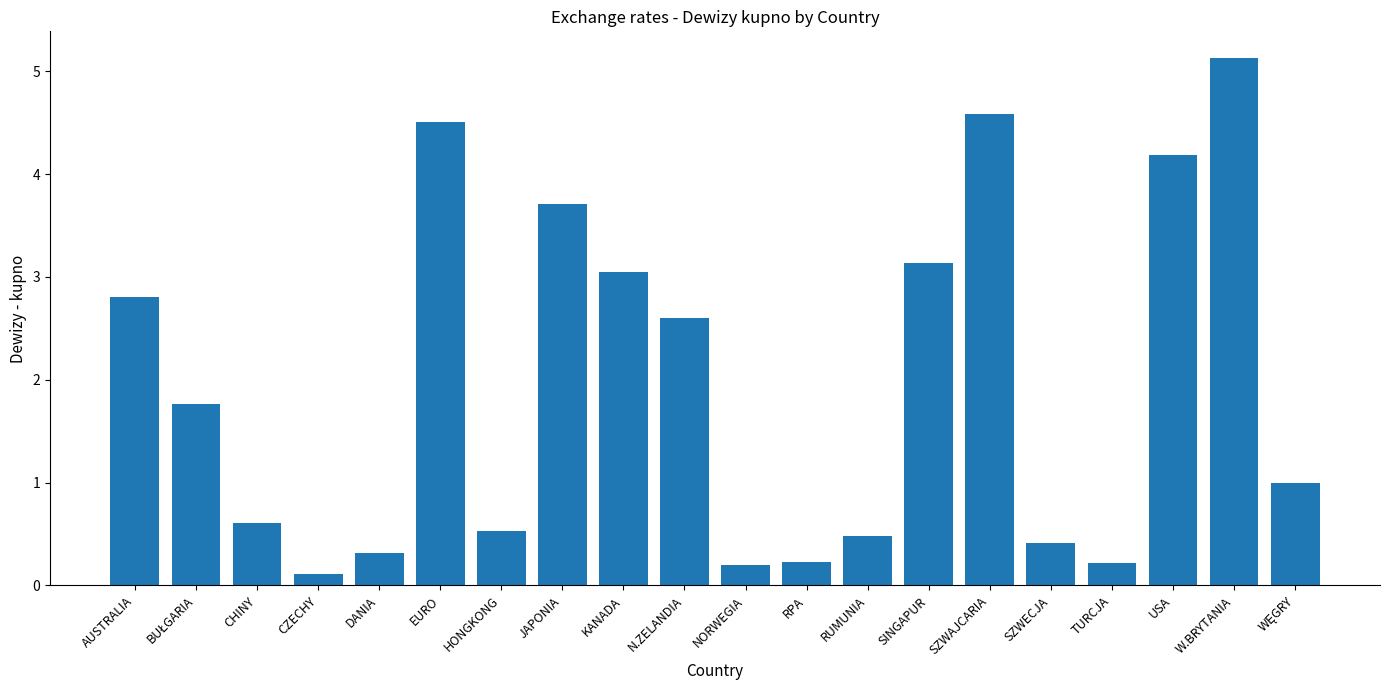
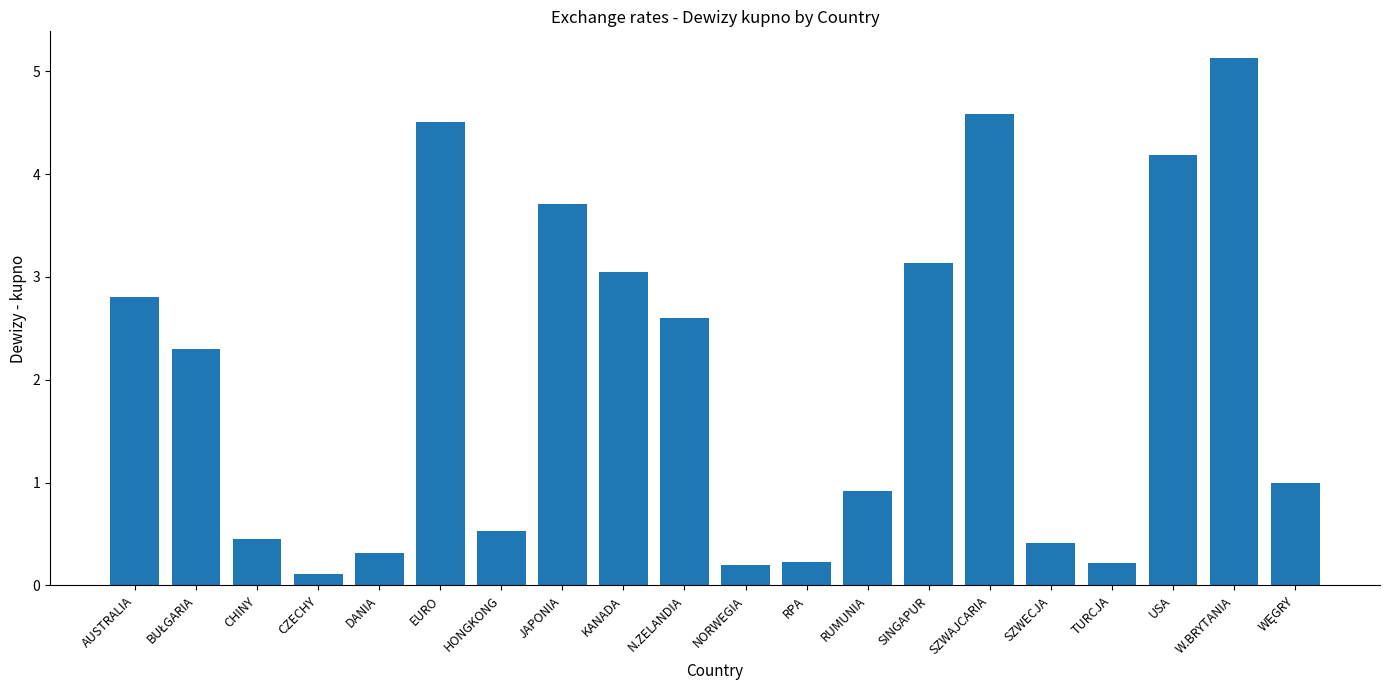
BUŁGARIA: 1.77 -> 2.30
CHINY: 0.61 -> 0.45
RUMUNIA: 0.48 -> 0.92
